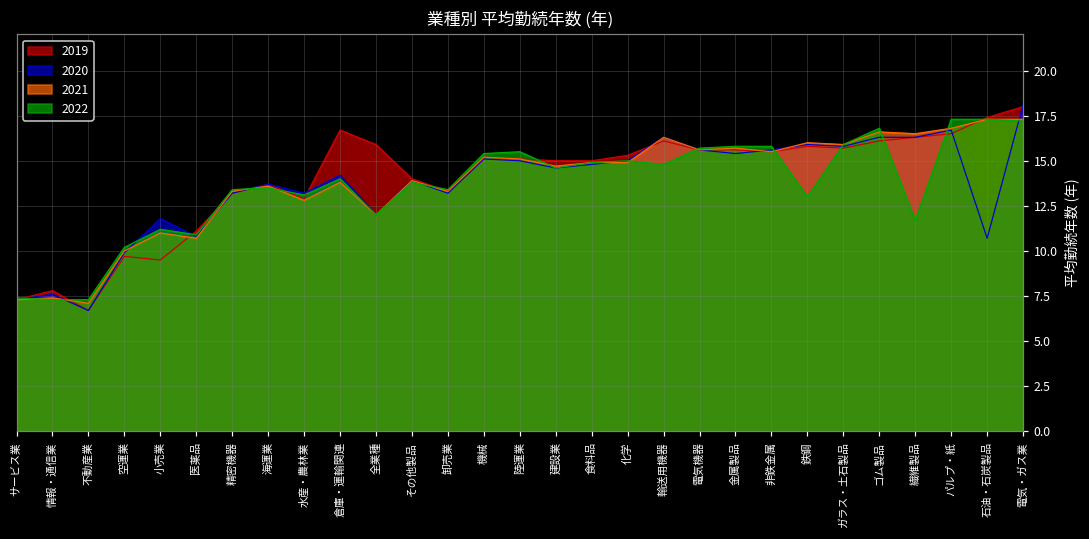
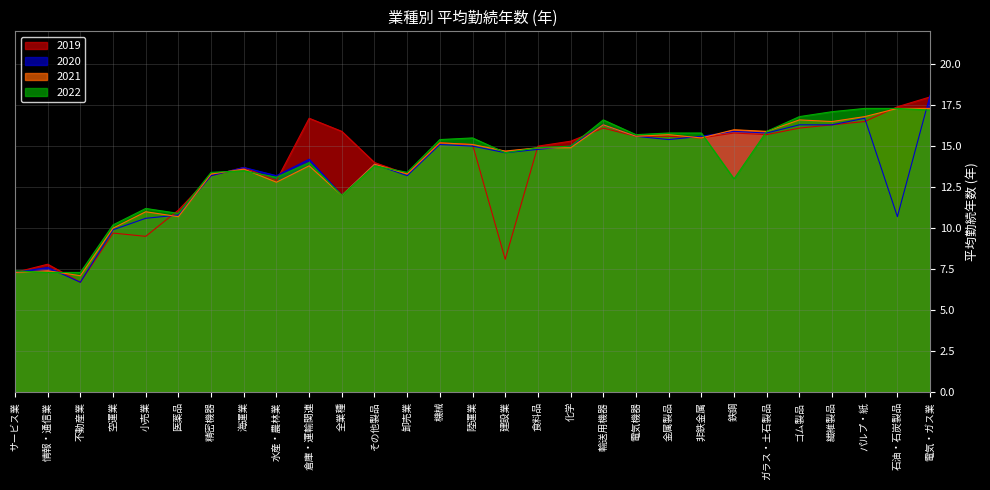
2020, 小売業: 11.8 -> 10.6
2019, 建設業: 15.0 -> 8.1
2022, 輸送用機器: 14.8 -> 16.6
2022, 繊維製品: 11.7 -> 17.1
